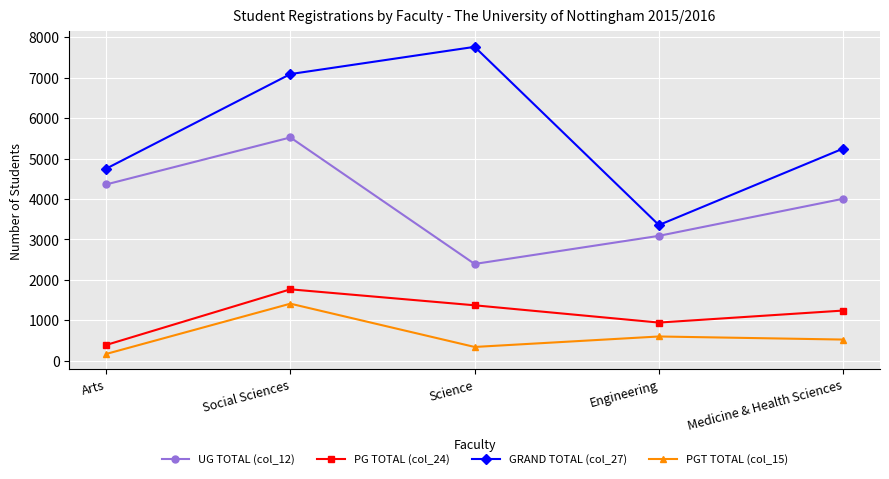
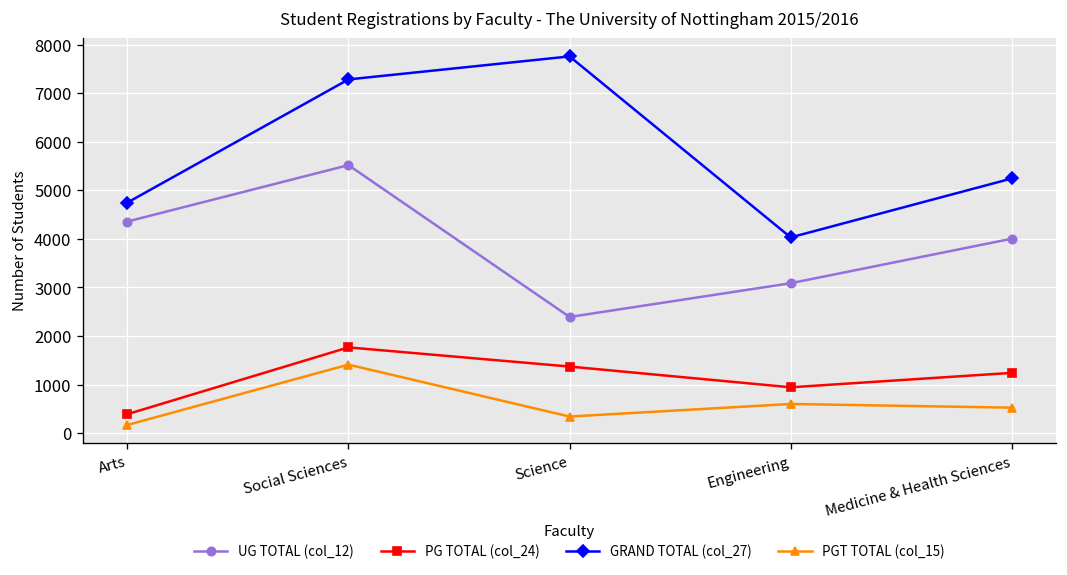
GRAND TOTAL (col_27), Social Sciences: 7100 -> 7300
GRAND TOTAL (col_27), Engineering: 3400 -> 4000
